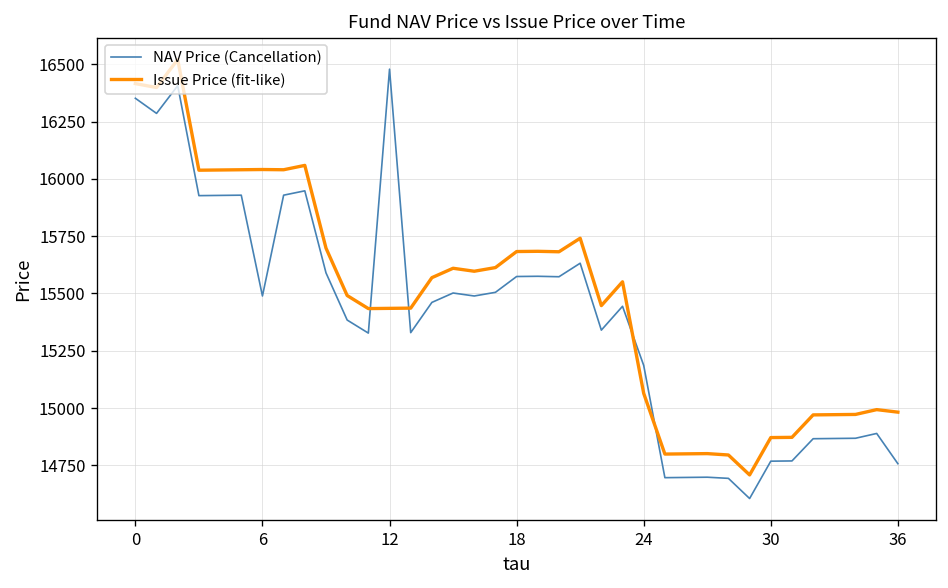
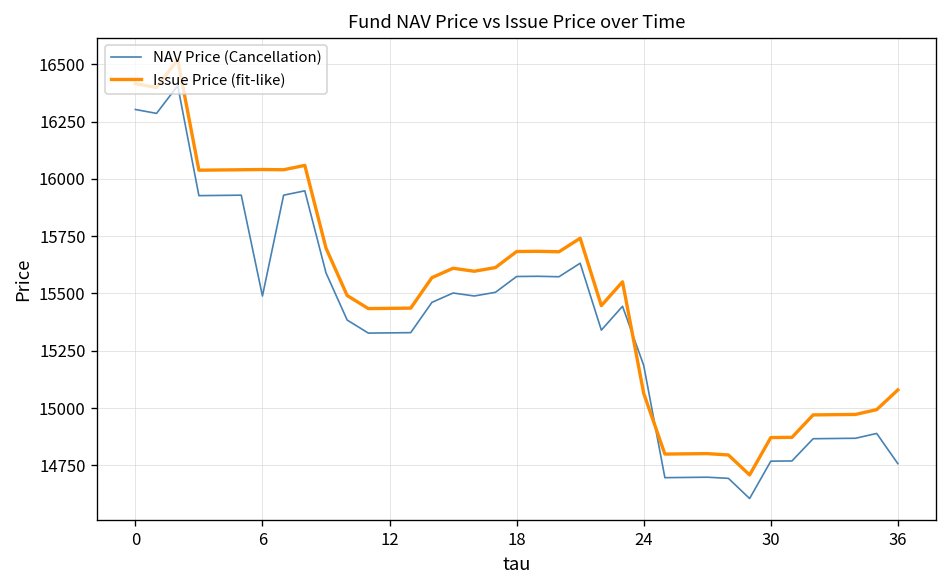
NAV Price (Cancellation), 0: 16350 -> 16300
NAV Price (Cancellation), 12: 16480 -> 15330
Issue Price (fit-like), 36: 14980 -> 15080
